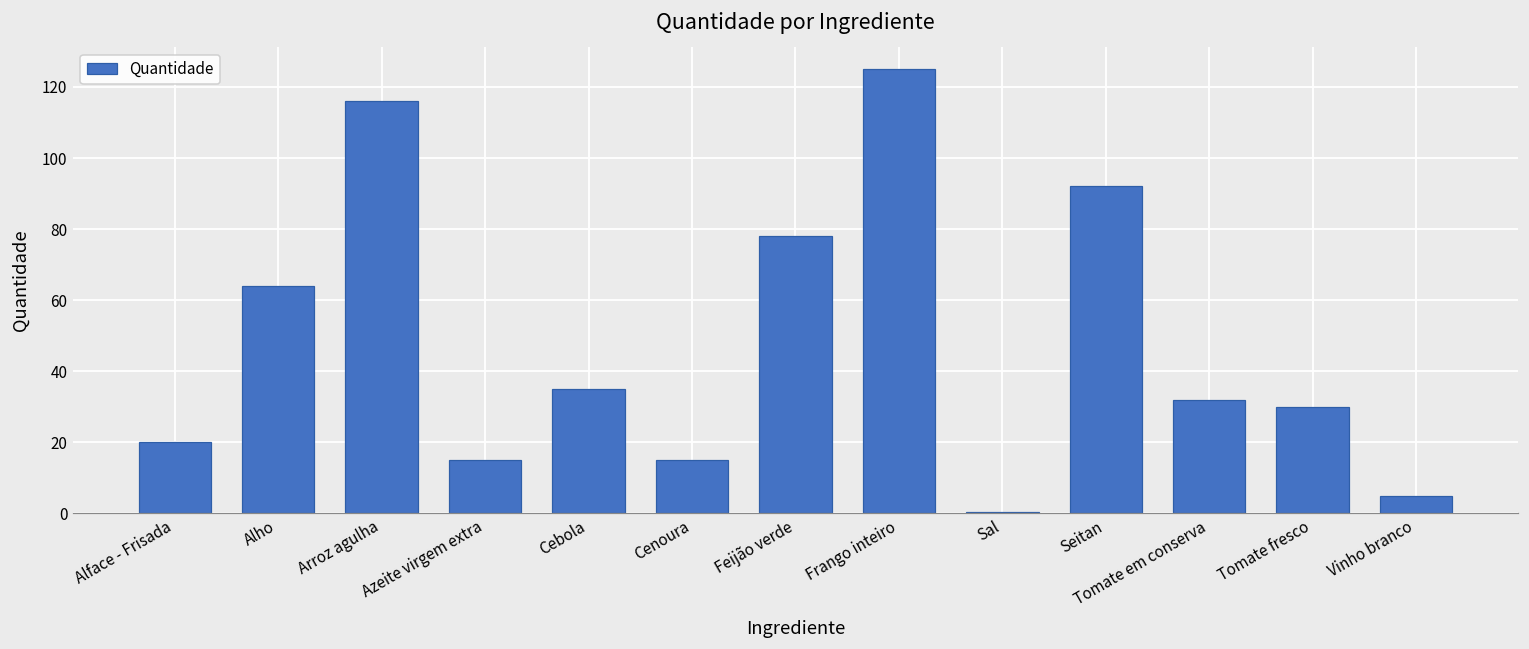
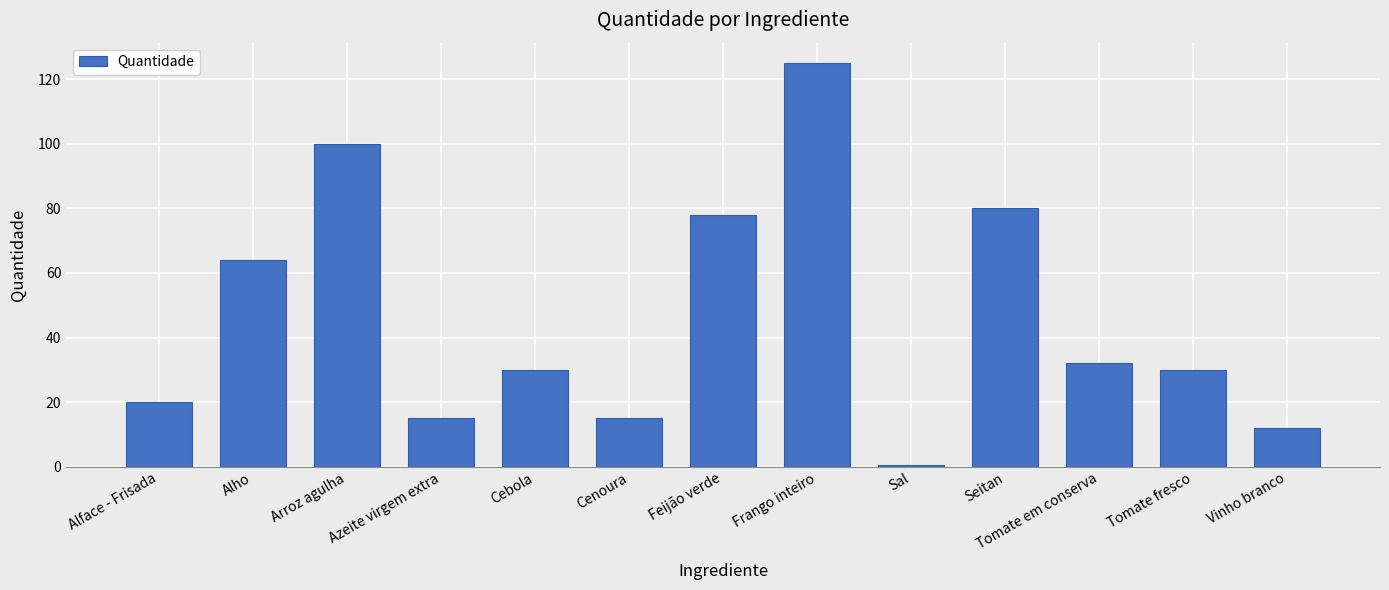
Arroz agulha: 116 -> 100
Cebola: 35 -> 30
Seitan: 92 -> 80
Vinho branco: 5 -> 12
